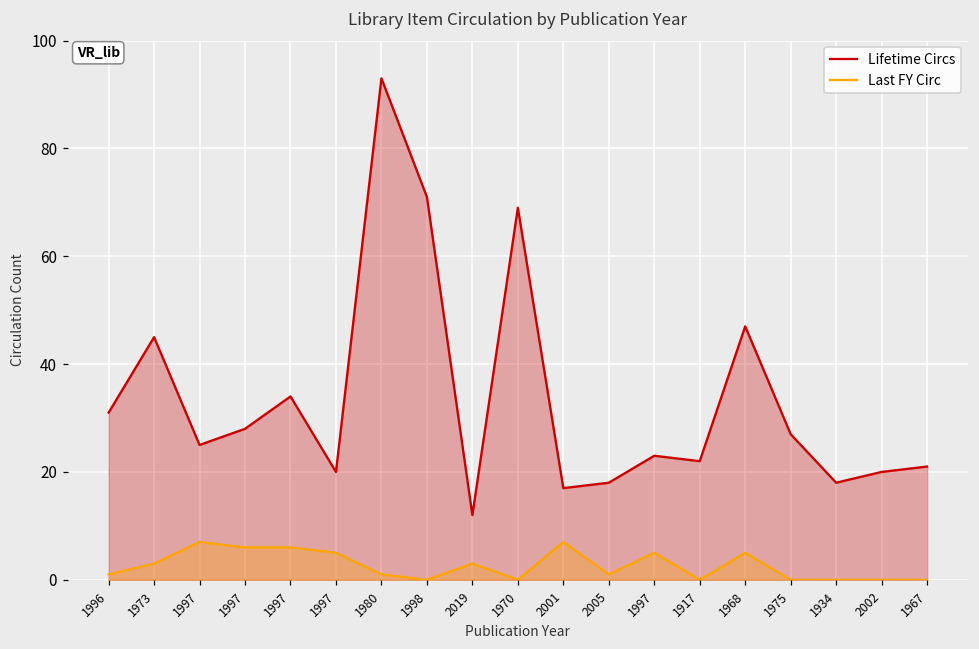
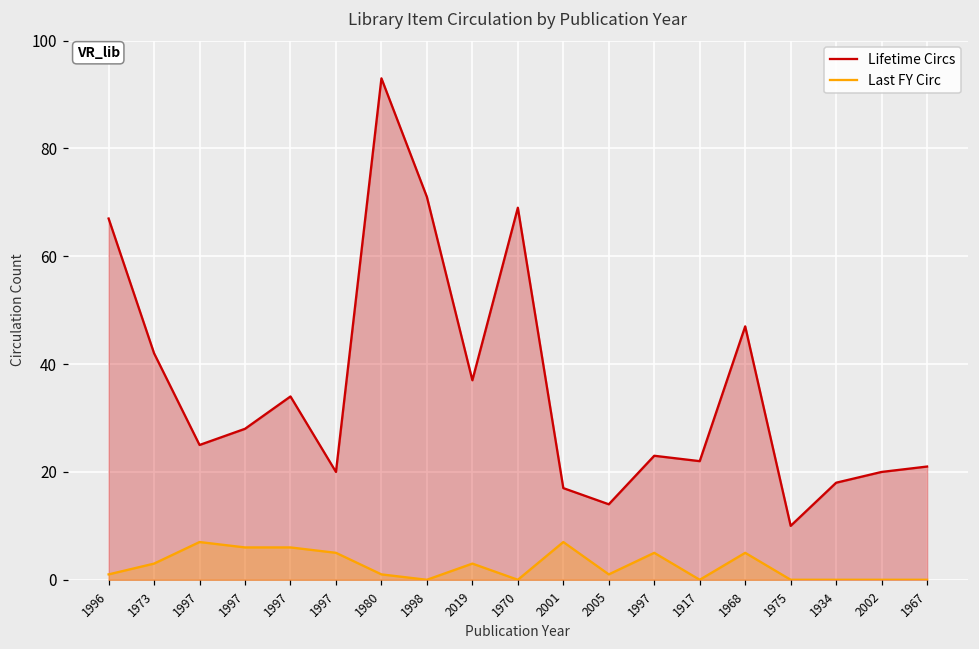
Lifetime Circs, 1996: 31 -> 67
Lifetime Circs, 1973: 45 -> 42
Lifetime Circs, 2019: 12 -> 37
Lifetime Circs, 2005: 18 -> 14
Lifetime Circs, 1975: 27 -> 10
